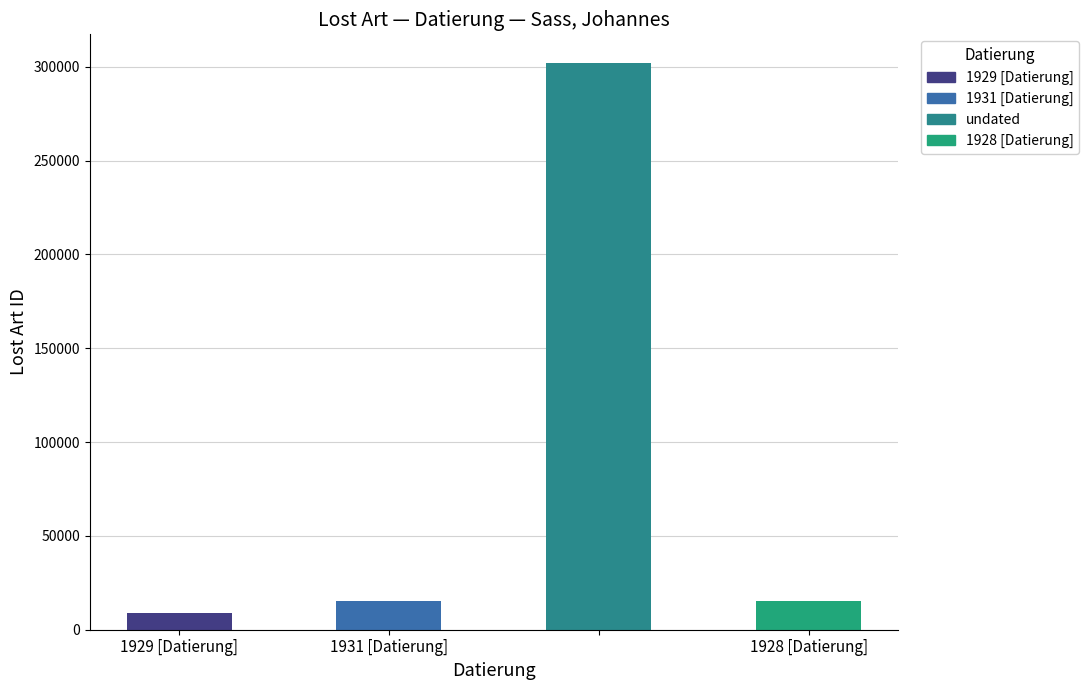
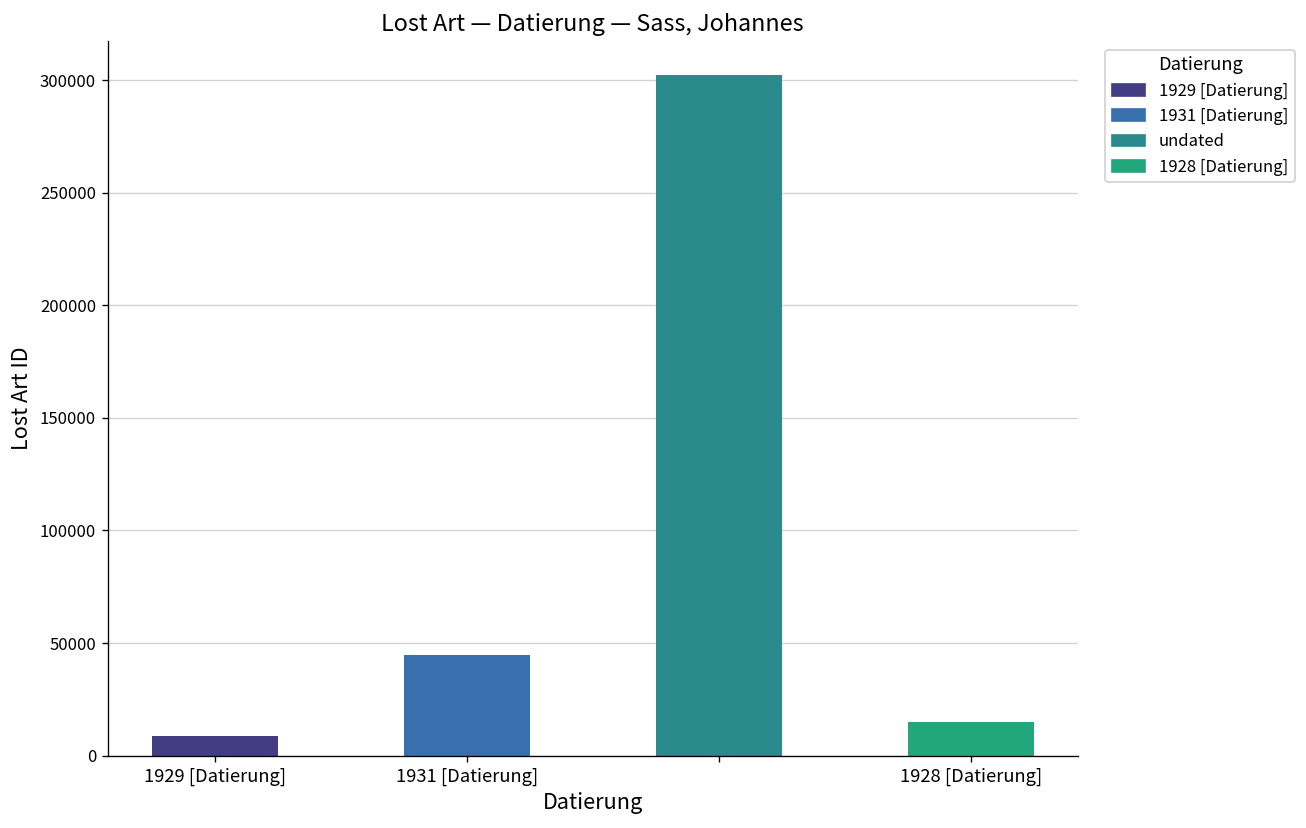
1931 [Datierung]: 15000 -> 45000
